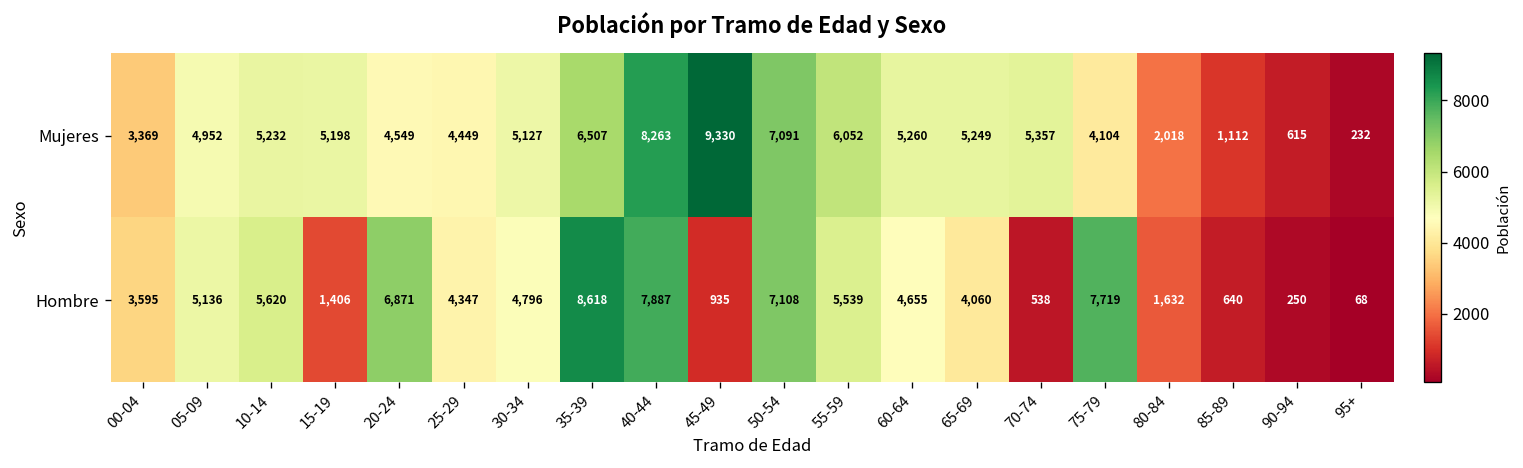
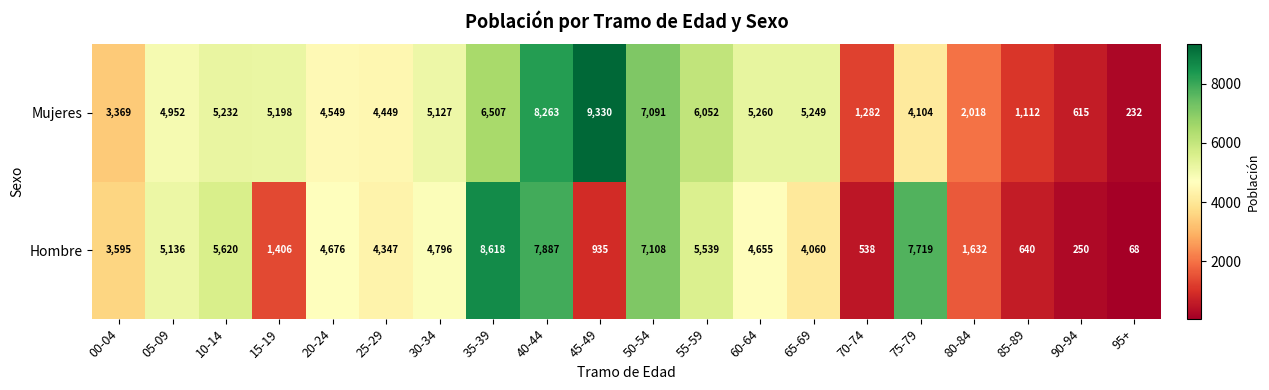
Mujeres, 70-74: 5,357 -> 1,282
Hombre, 20-24: 6,871 -> 4,676
